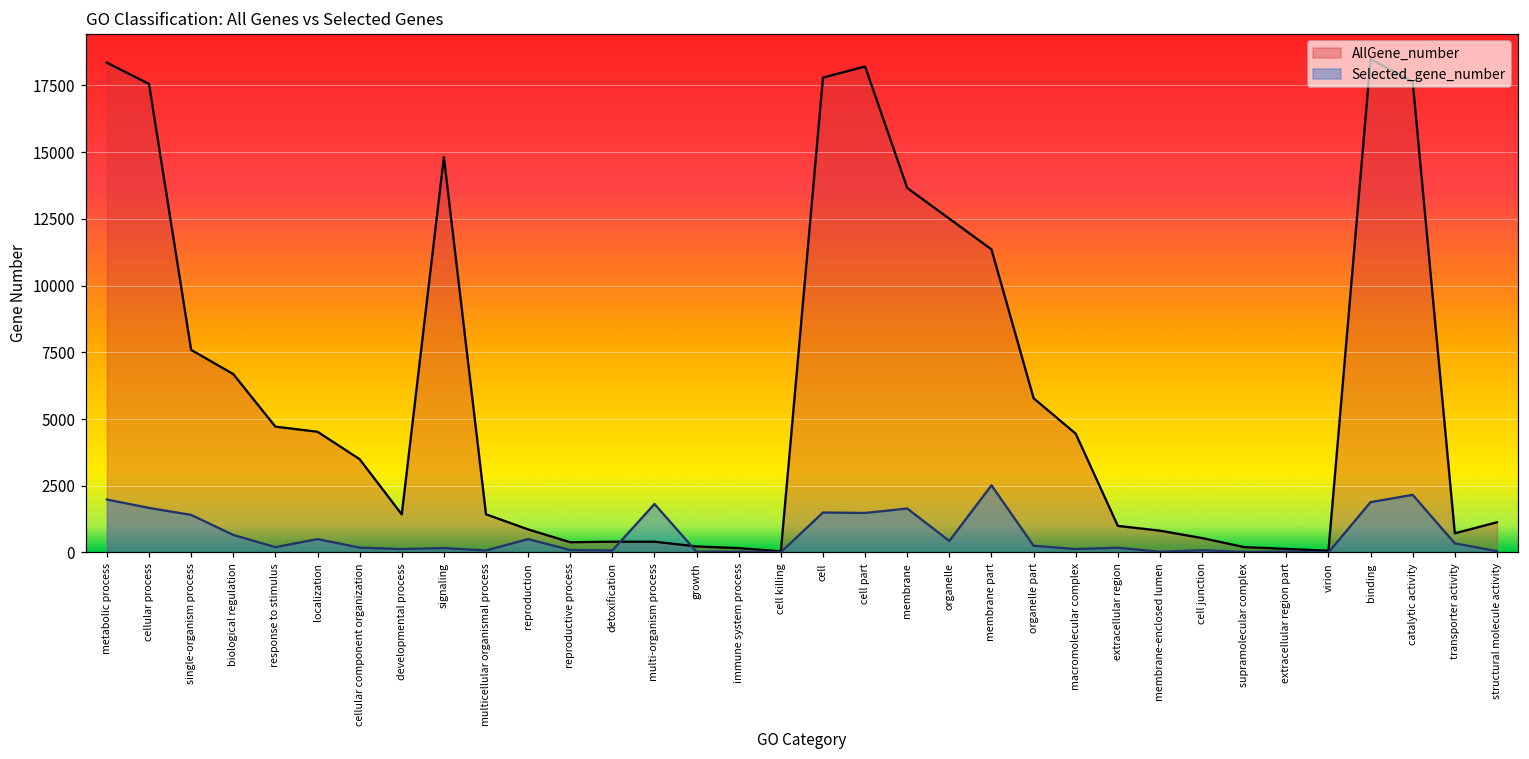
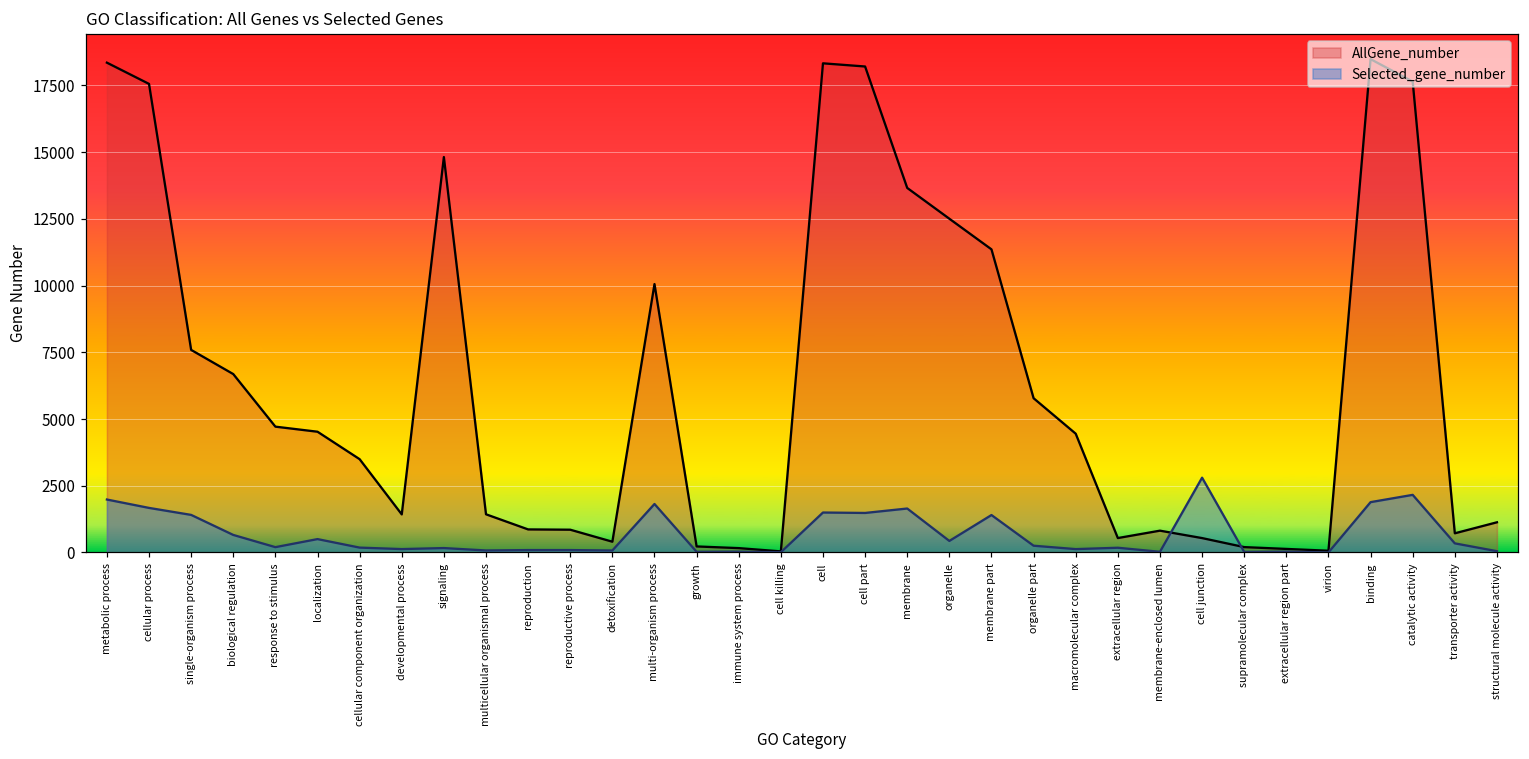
Selected_gene_number, reproduction: 500 -> 100
AllGene_number, reproductive process: 400 -> 900
AllGene_number, multi-organism process: 400 -> 10100
AllGene_number, cell: 17800 -> 18300
Selected_gene_number, membrane part: 2500 -> 1400
AllGene_number, extracellular region: 1000 -> 500
Selected_gene_number, cell junction: 100 -> 2800
